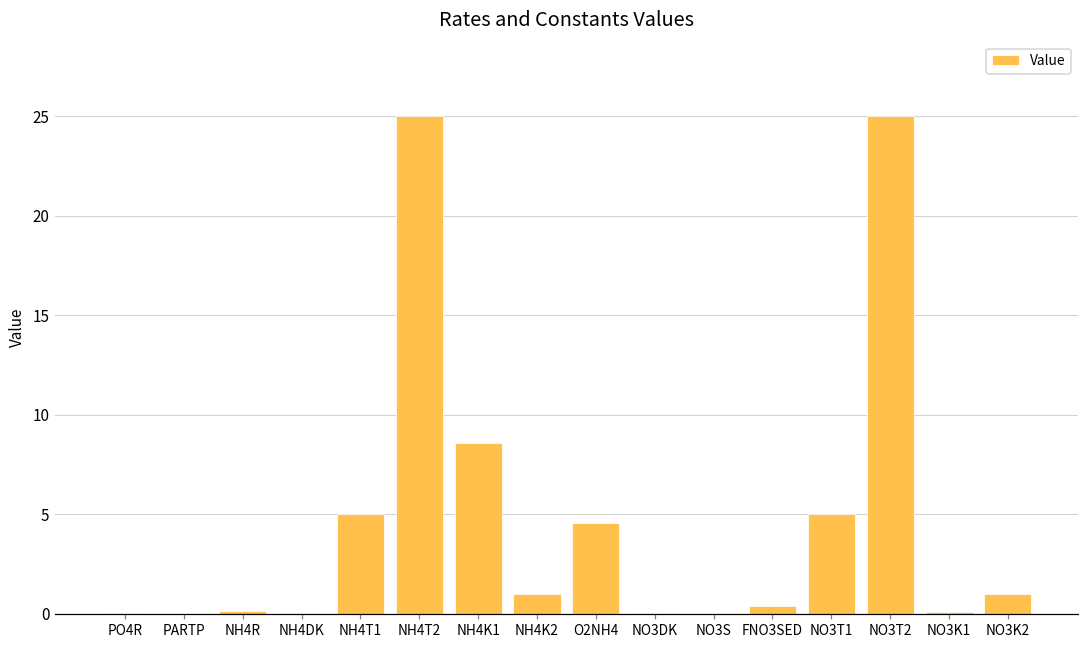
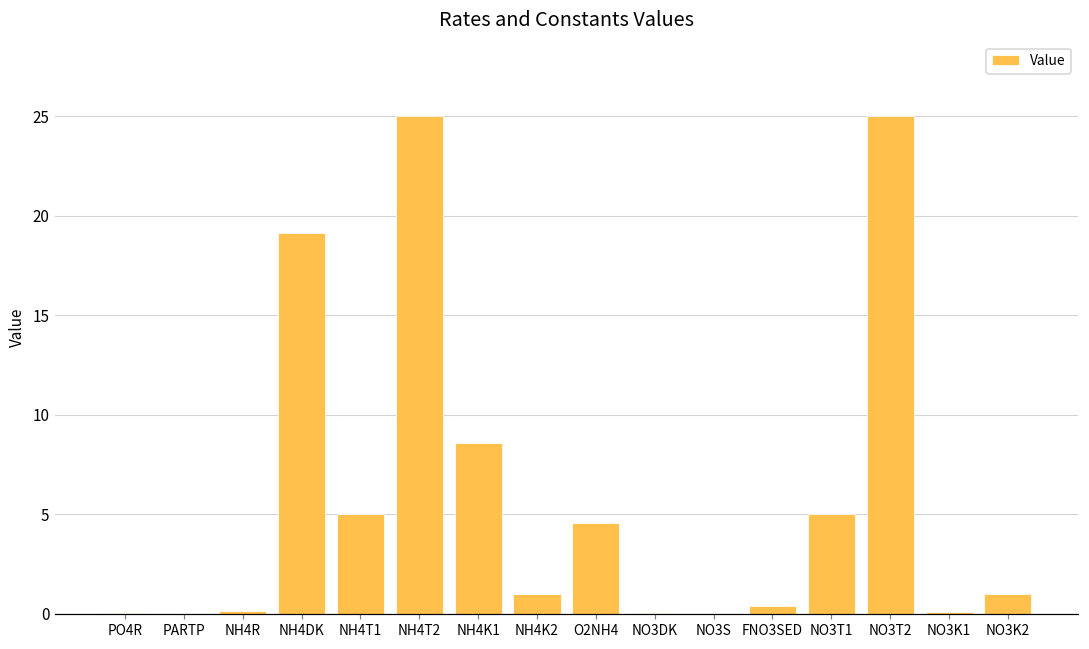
NH4DK: 0.1 -> 19.2
